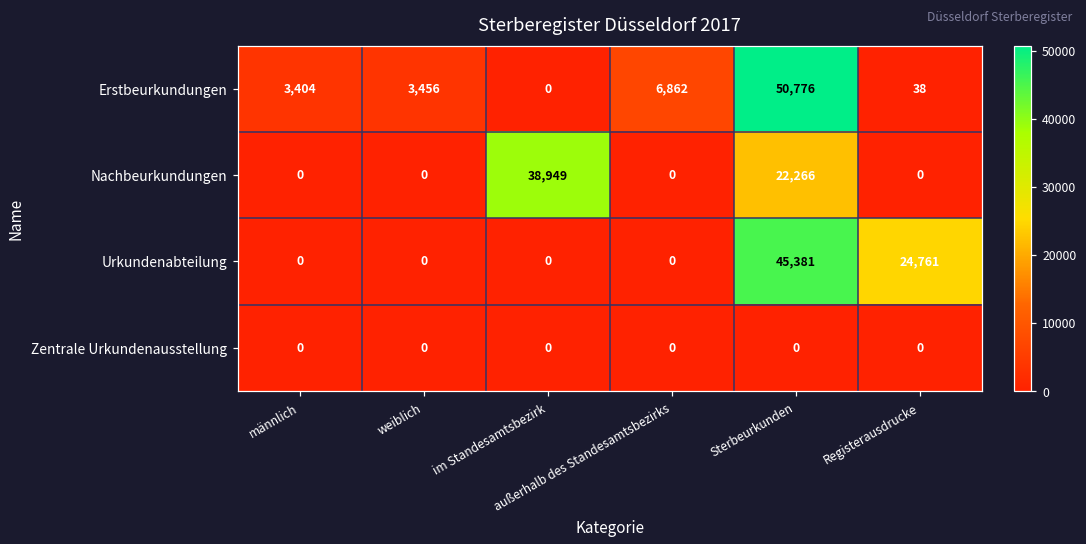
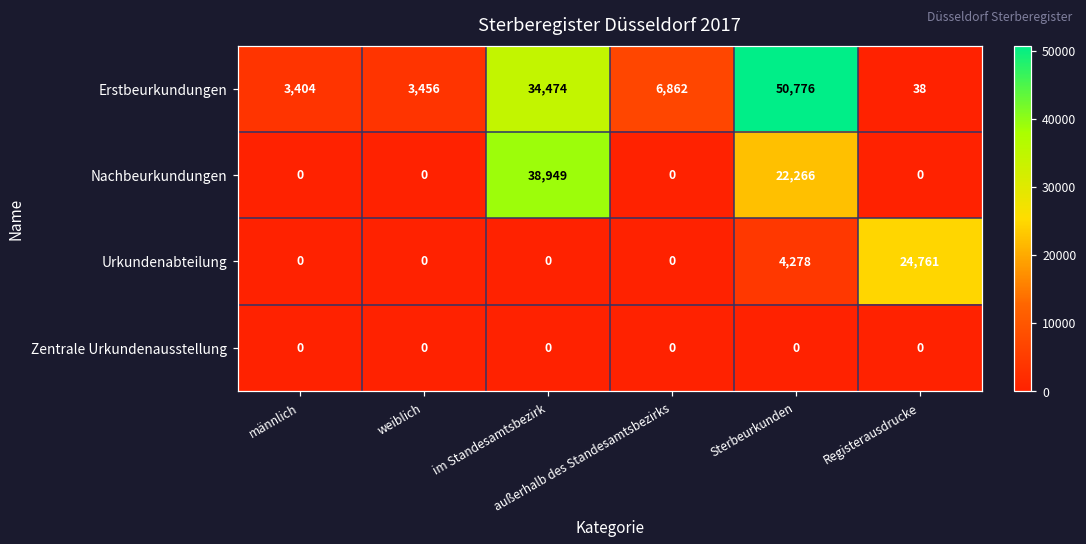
Erstbeurkundungen, im Standesamtsbezirk: 0 -> 34,474
Urkundenabteilung, Sterbeurkunden: 45,381 -> 4,278
